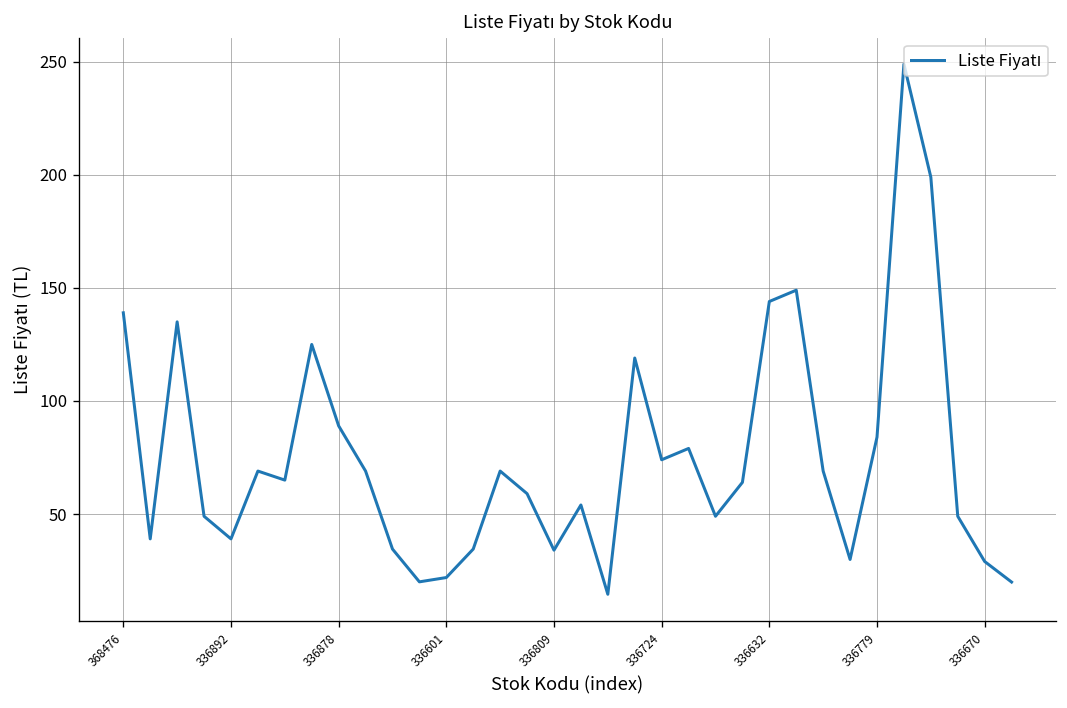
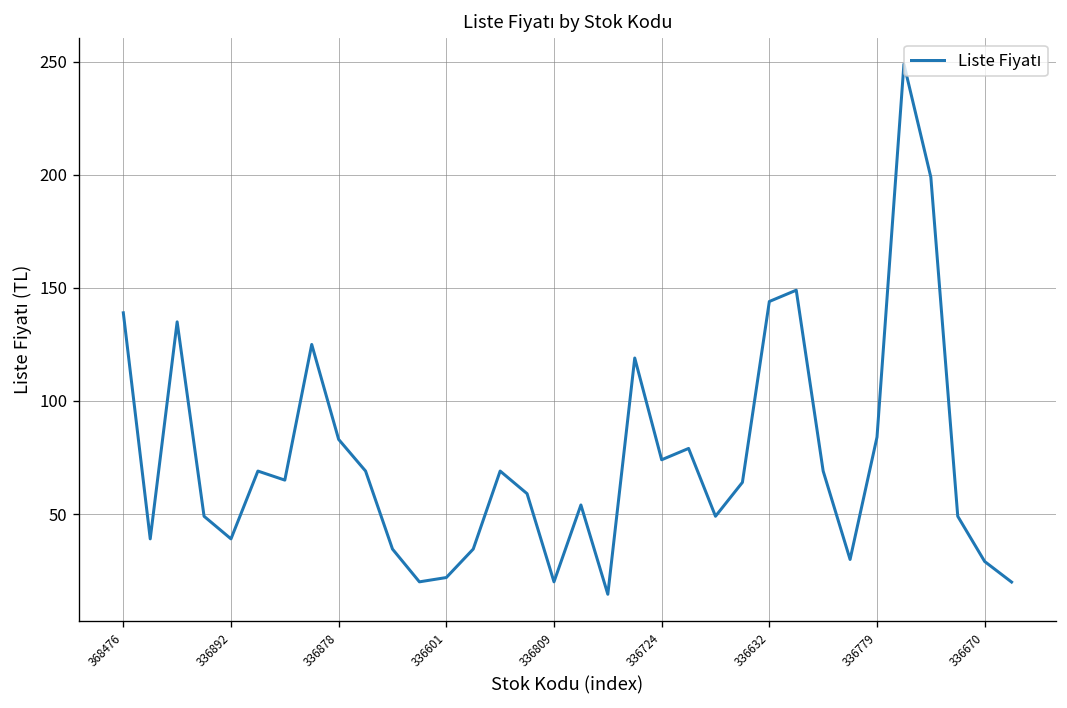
336878: 89 -> 83
336809: 34 -> 20
